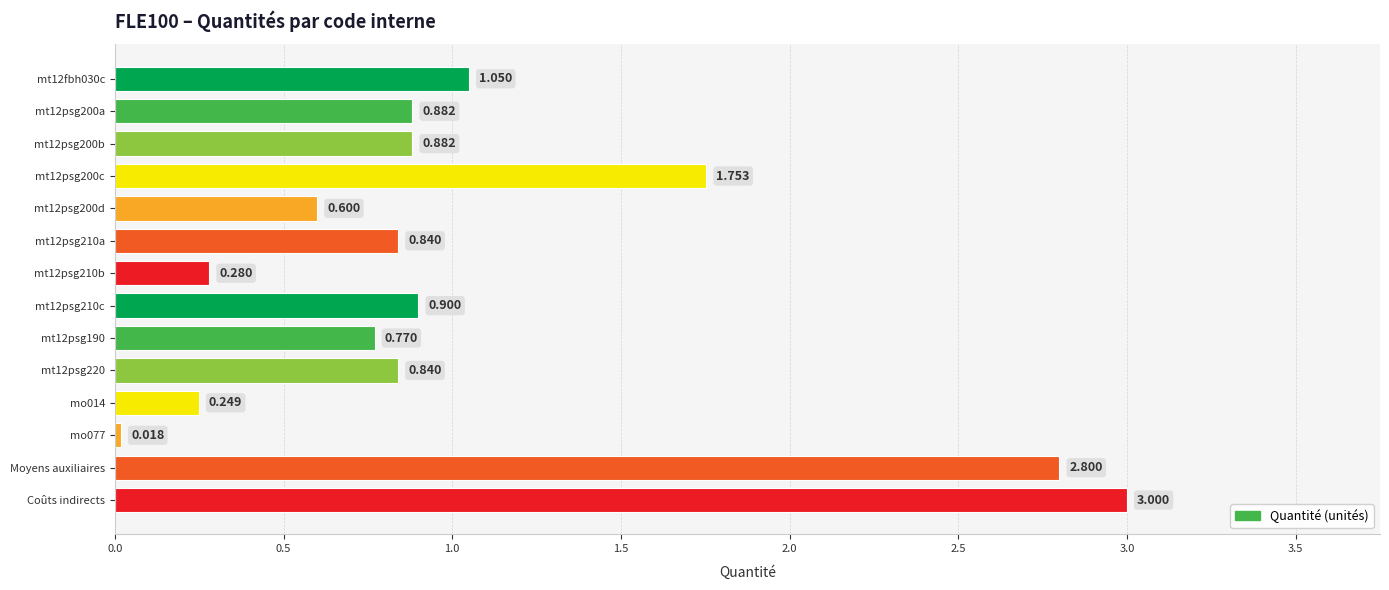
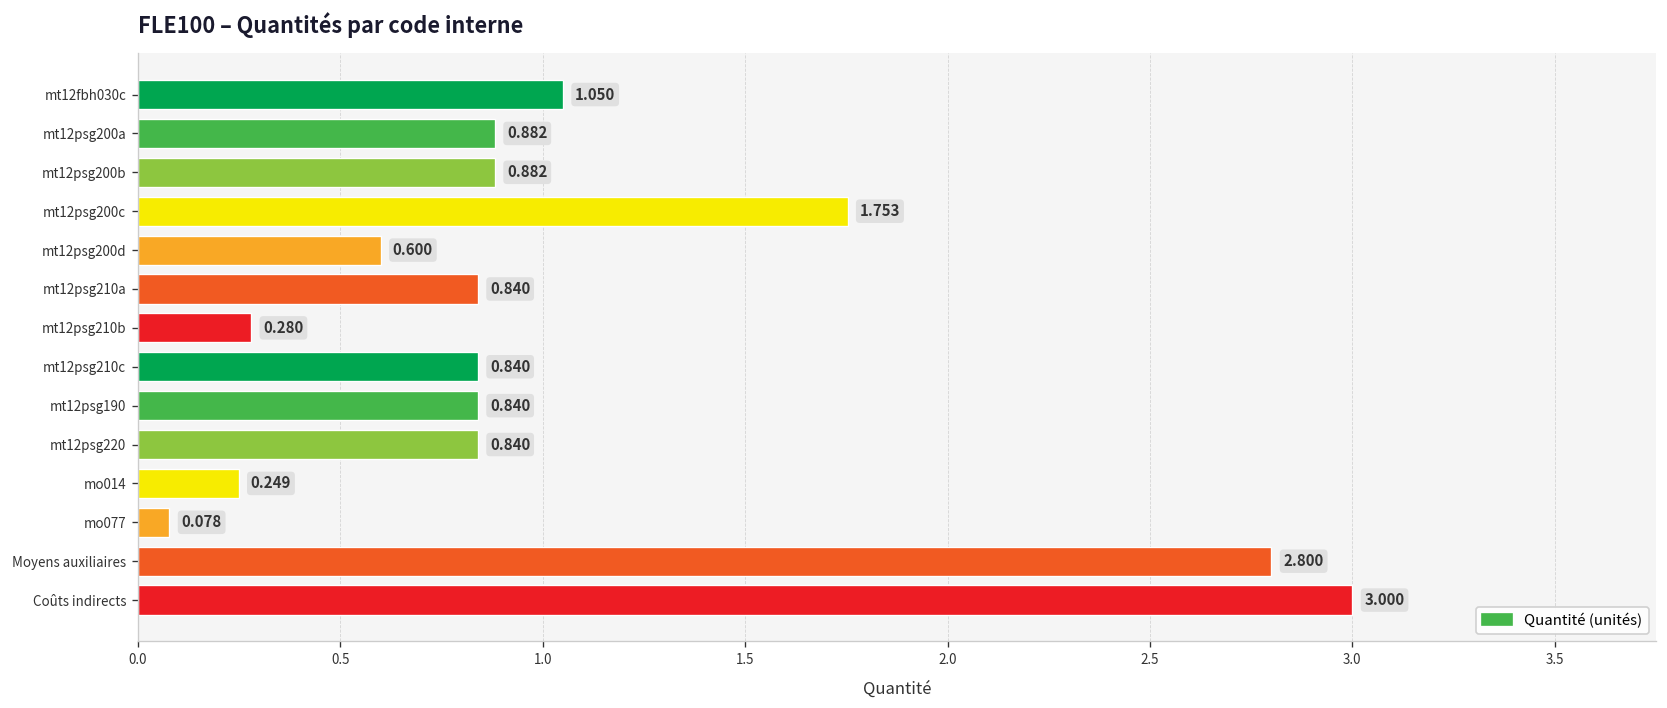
mt12psg210c: 0.900 -> 0.840
mt12psg190: 0.770 -> 0.840
mo077: 0.018 -> 0.078
